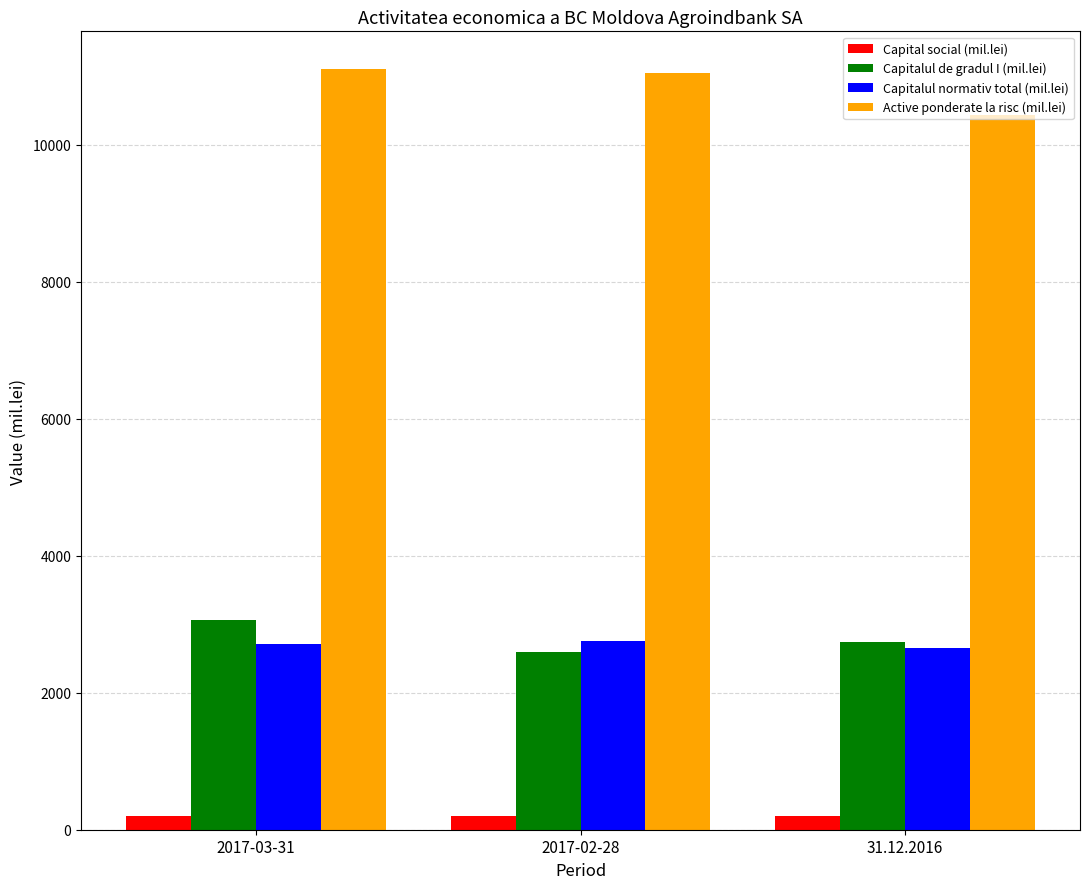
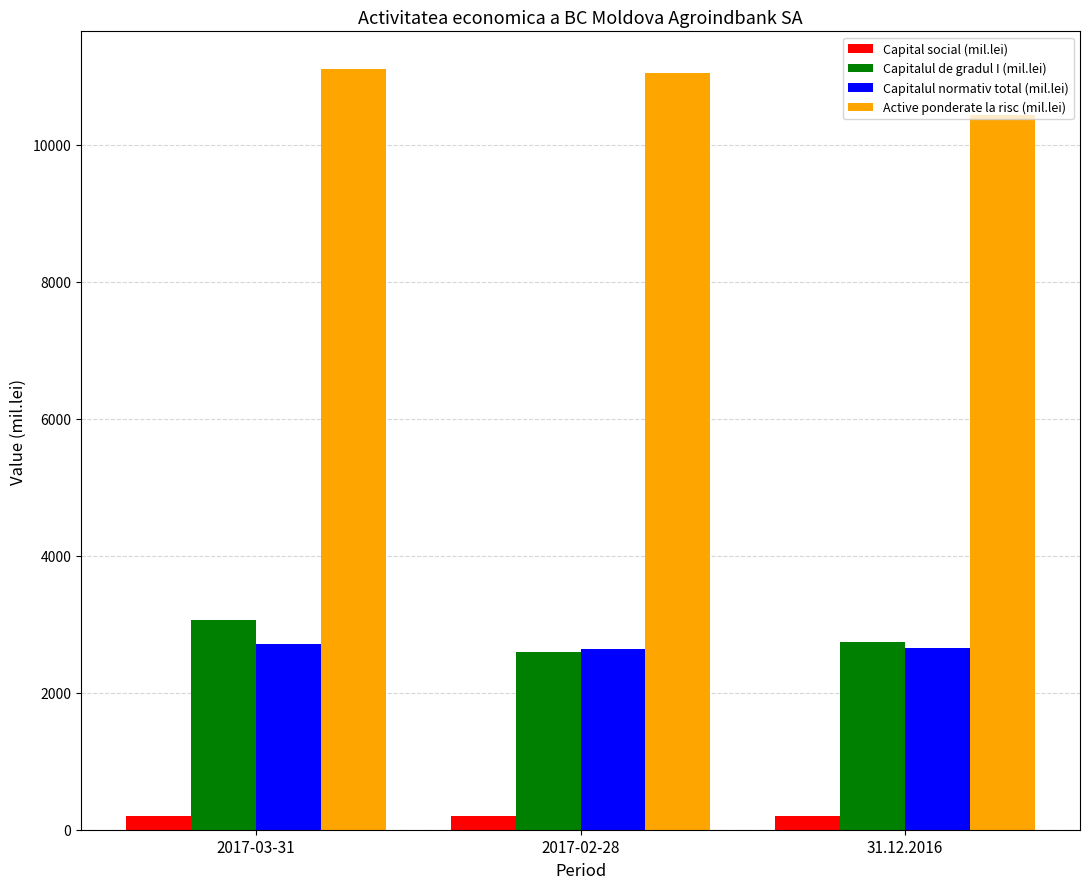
Capitalul normativ total (mil.lei), 2017-02-28: 2800 -> 2600
